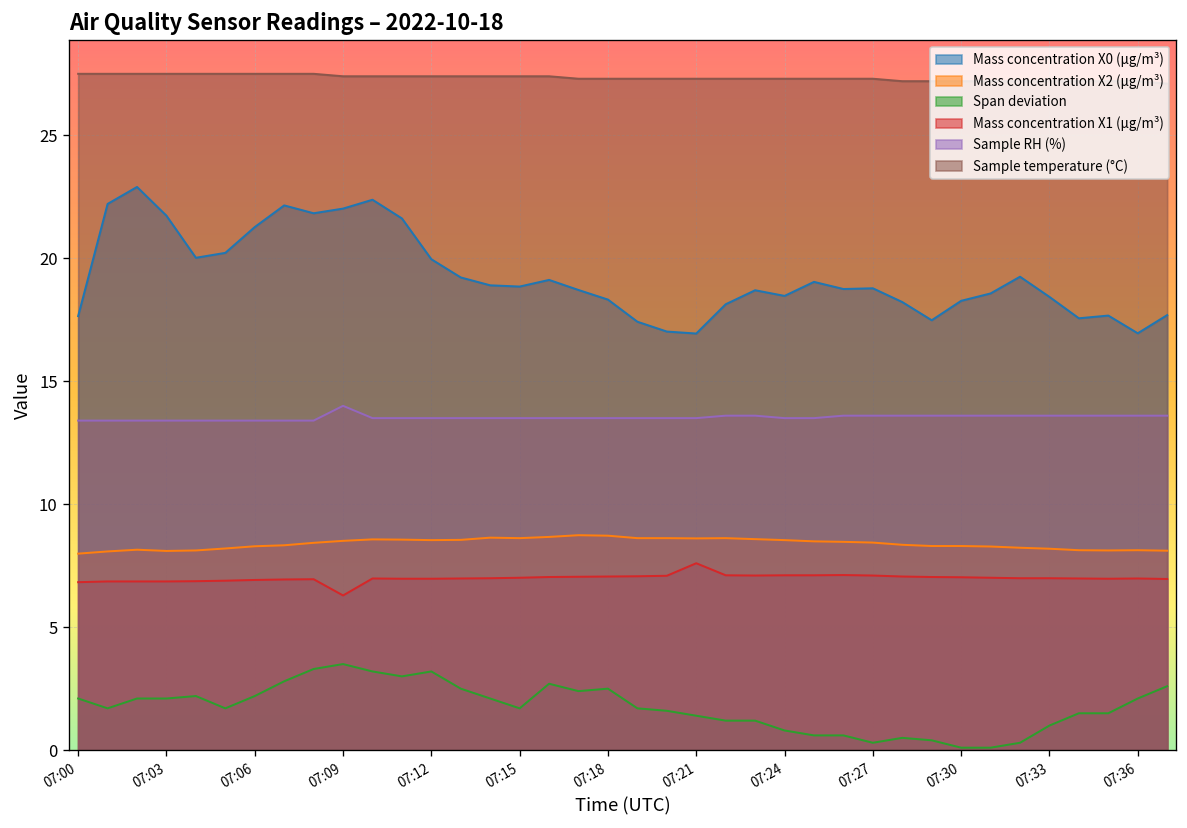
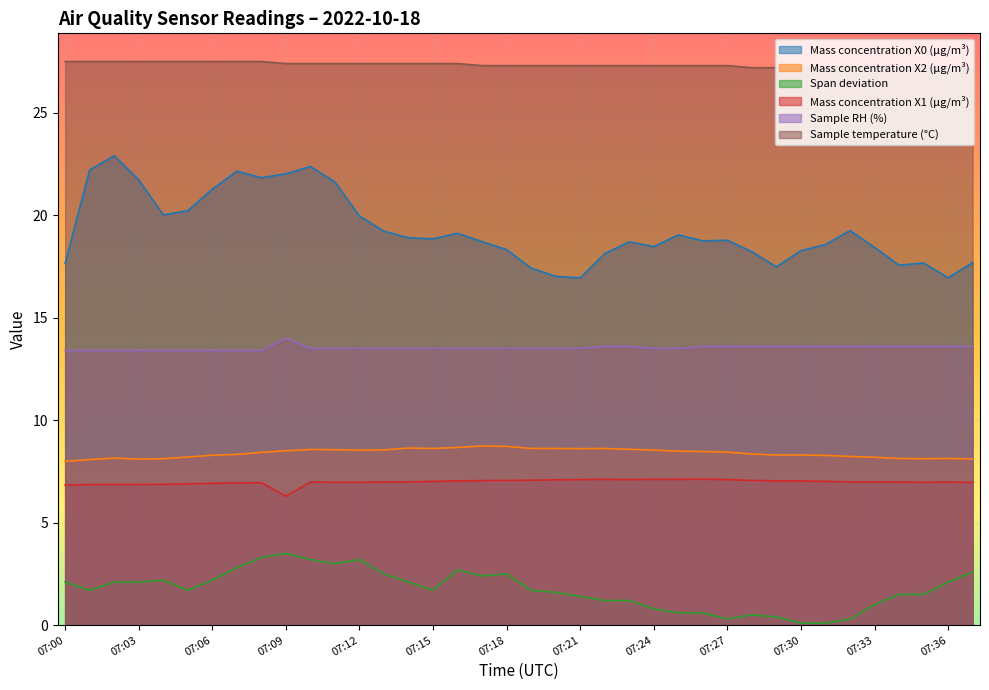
Mass concentration X1 (μg/m³), 07:21: 7.6 -> 7.1
